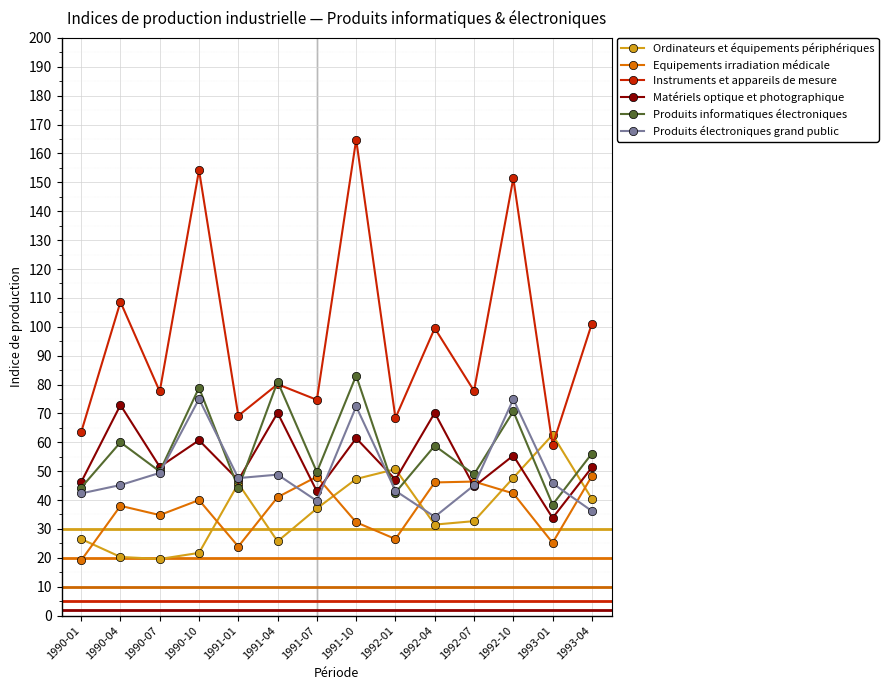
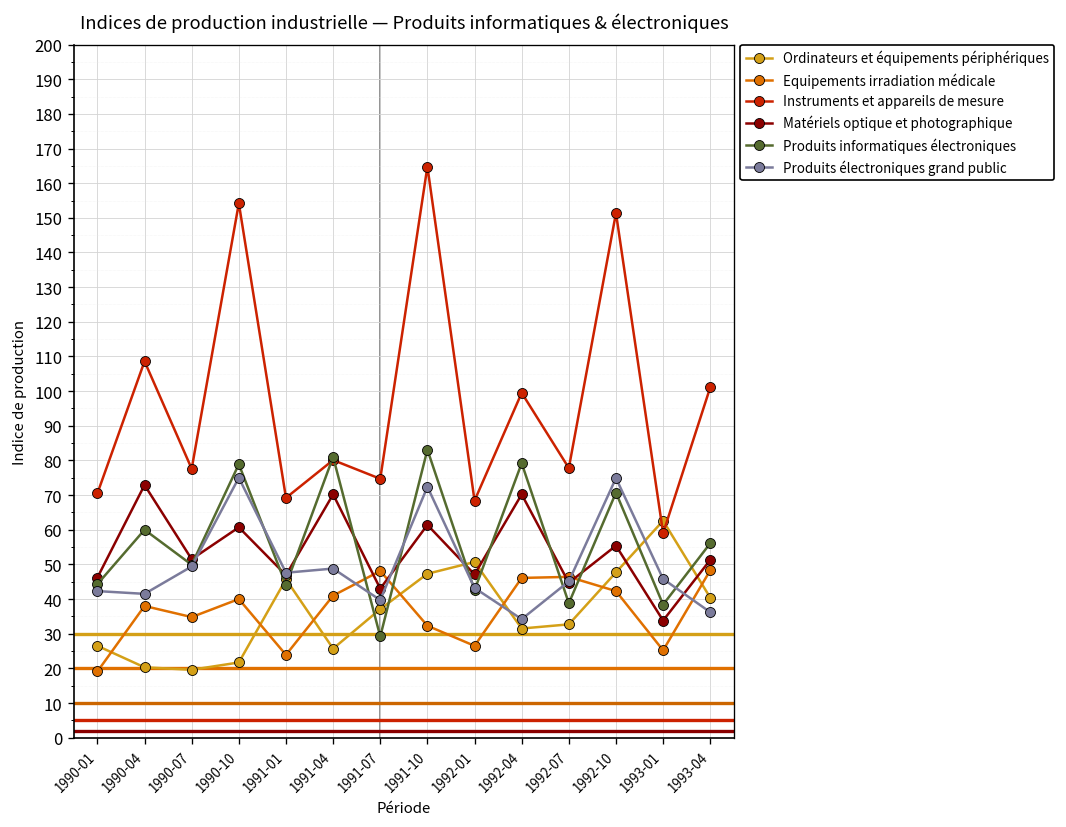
Instruments et appareils de mesure, 1990-01: 64 -> 71
Produits électroniques grand public, 1990-04: 45 -> 42
Produits informatiques électroniques, 1991-07: 50 -> 29
Produits informatiques électroniques, 1992-04: 59 -> 79
Produits informatiques électroniques, 1992-07: 49 -> 39
